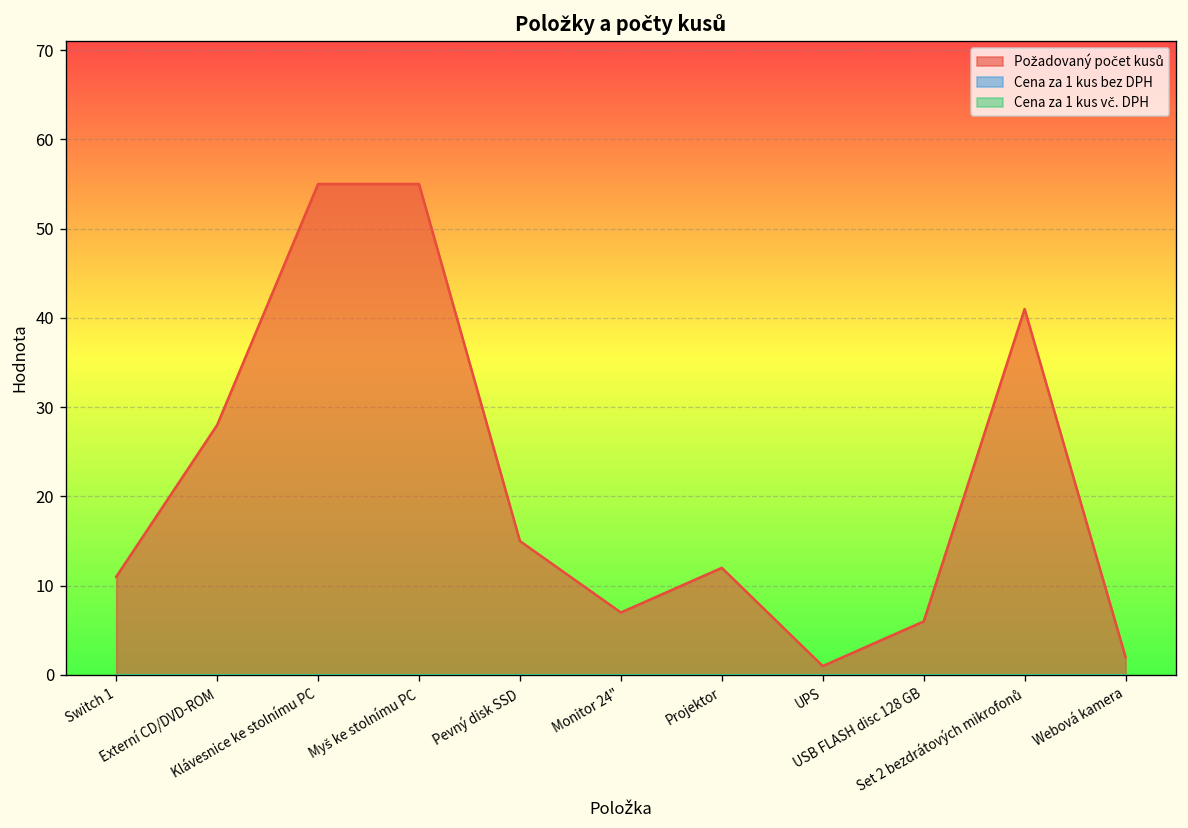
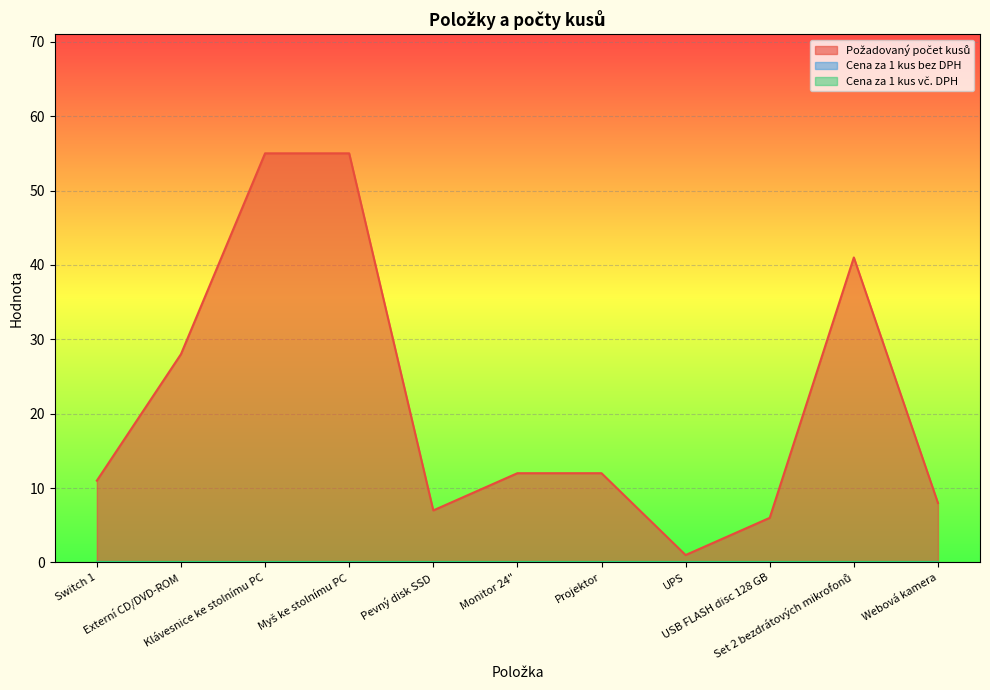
Požadovaný počet kusů, Pevný disk SSD: 15 -> 7
Požadovaný počet kusů, Monitor 24": 7 -> 12
Požadovaný počet kusů, Webová kamera: 2 -> 8
